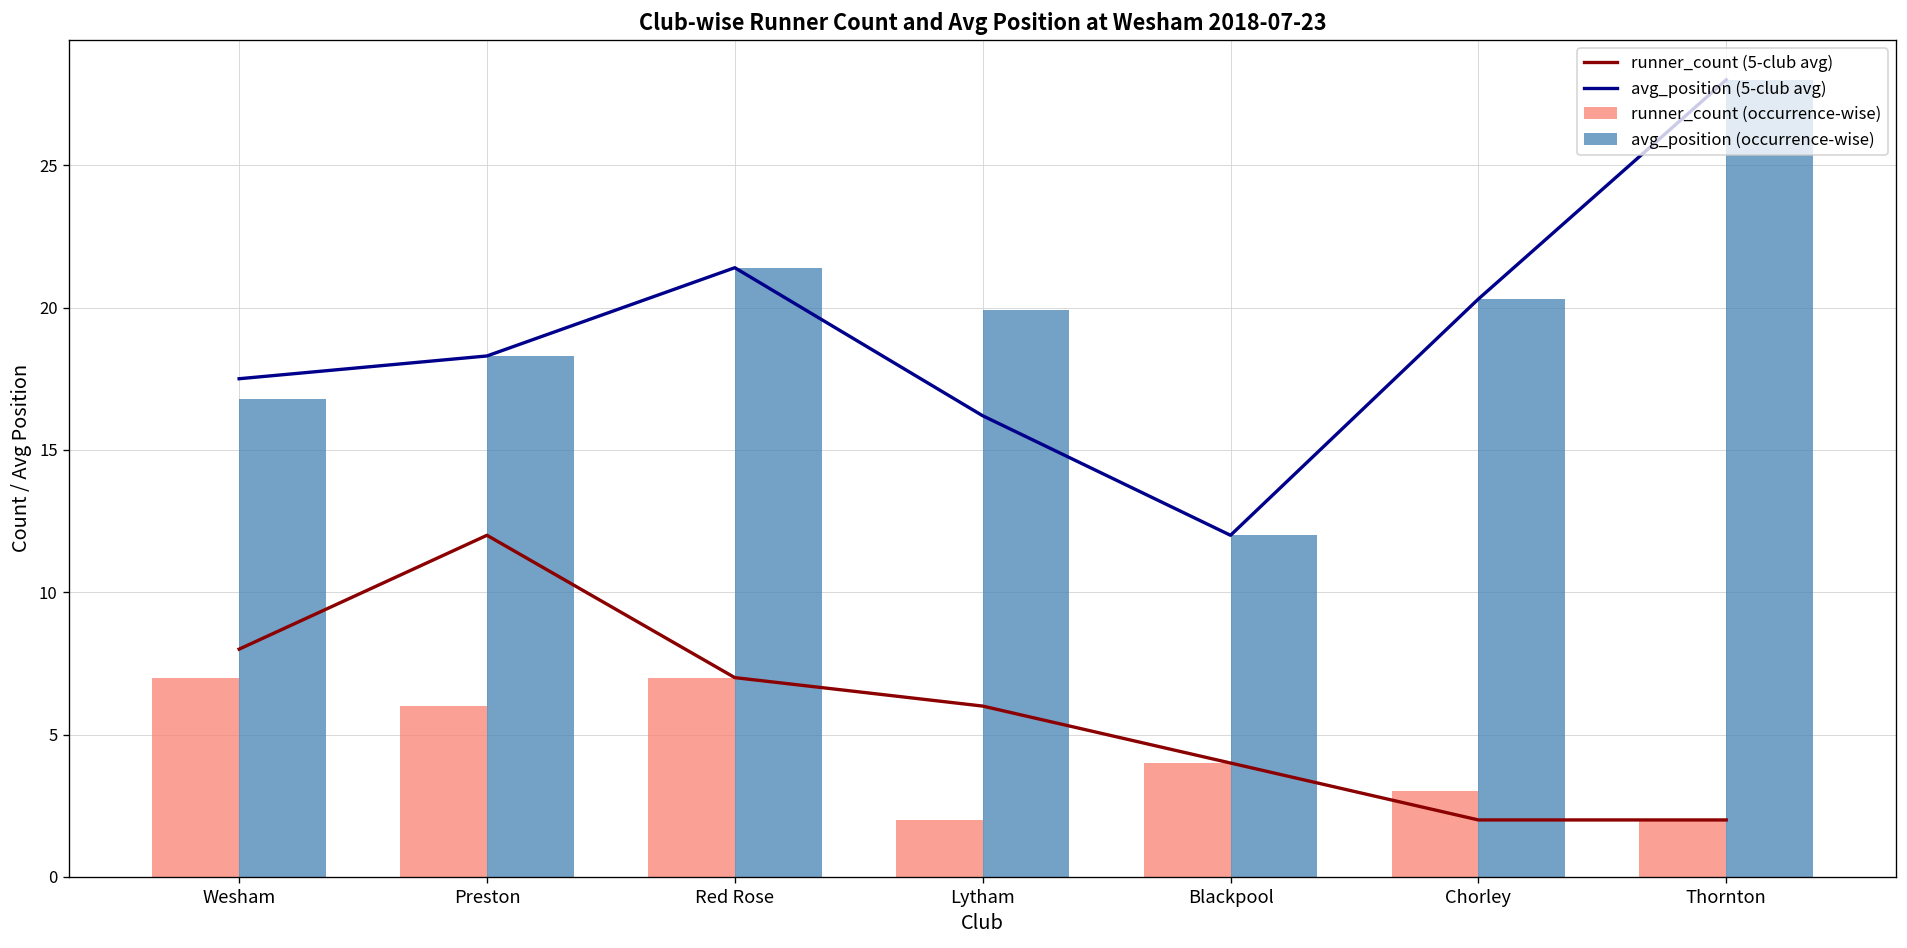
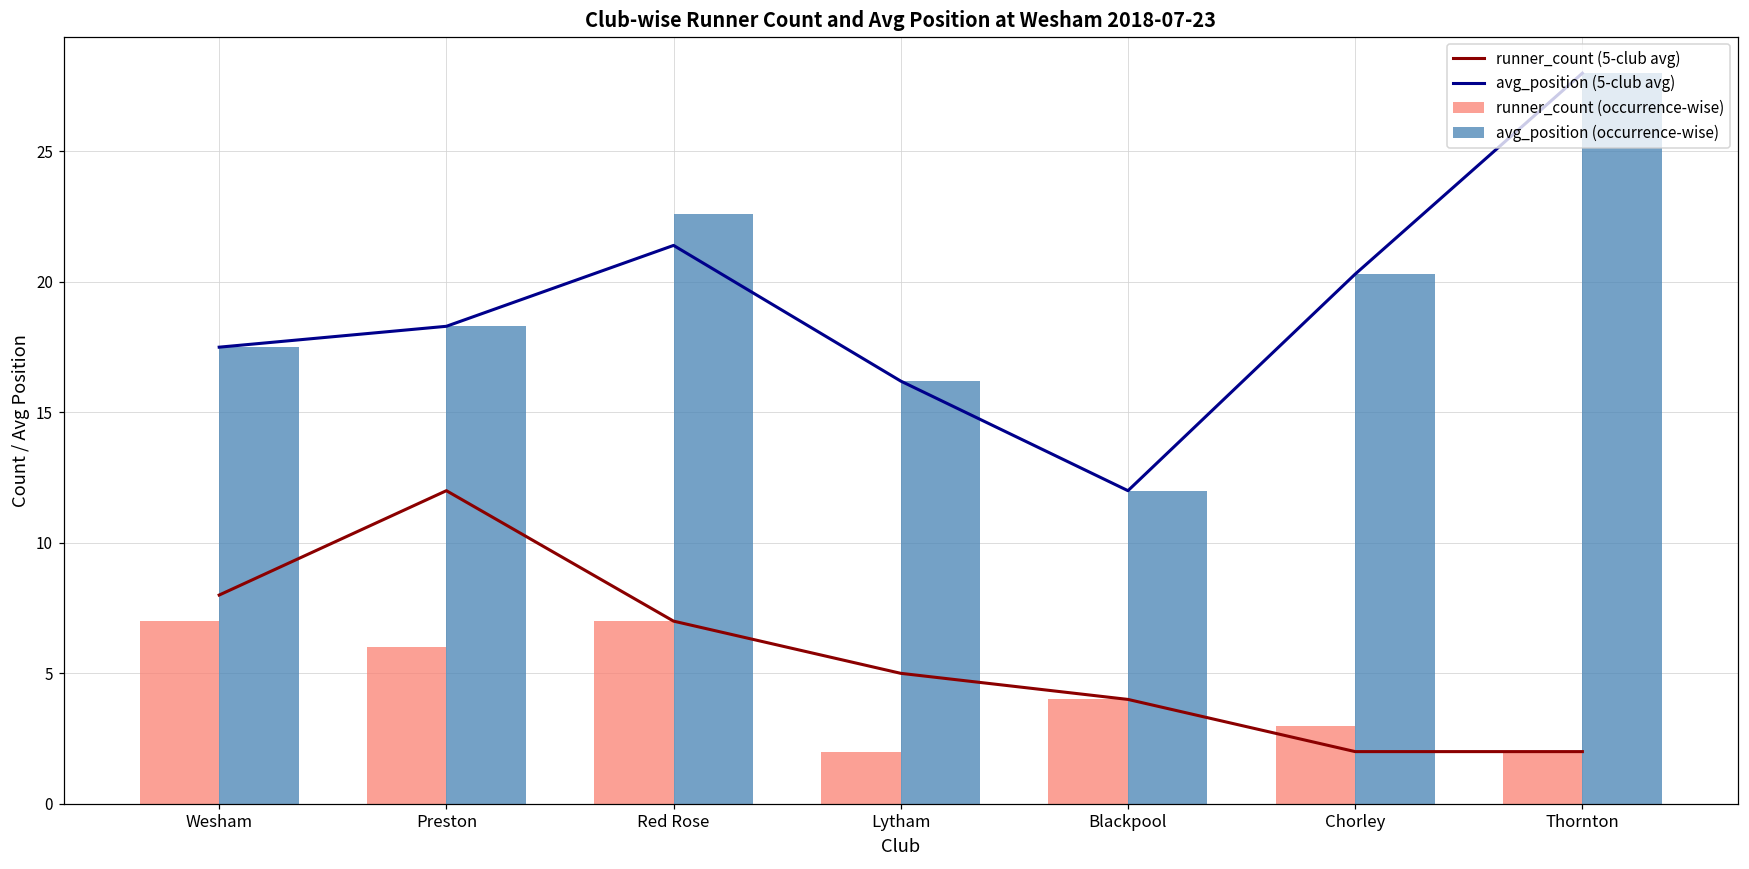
avg_position (occurrence-wise), Wesham: 16.8 -> 17.5
avg_position (occurrence-wise), Red Rose: 21.4 -> 22.6
runner_count (5-club avg), Lytham: 6 -> 5
avg_position (occurrence-wise), Lytham: 19.9 -> 16.2
